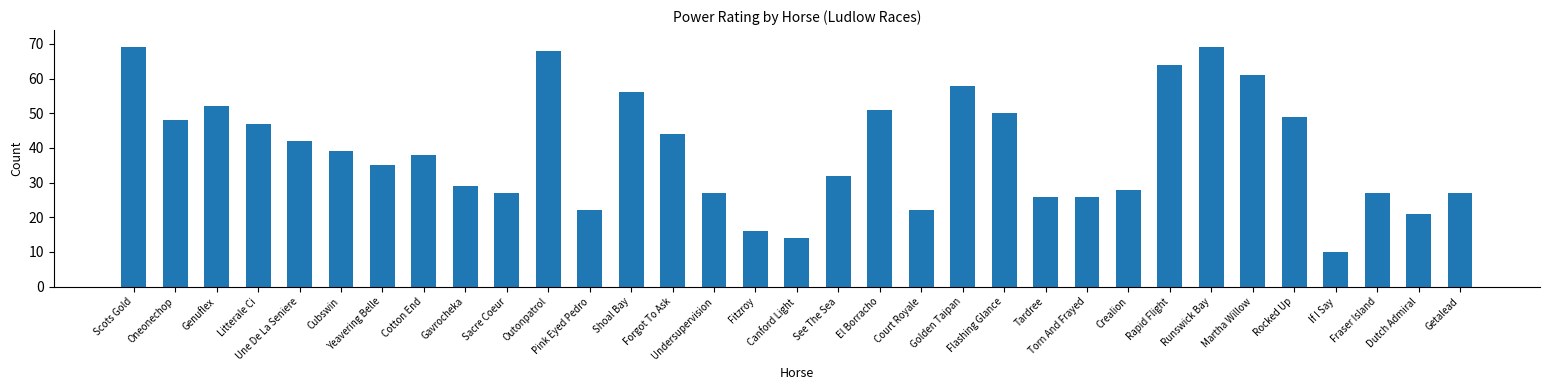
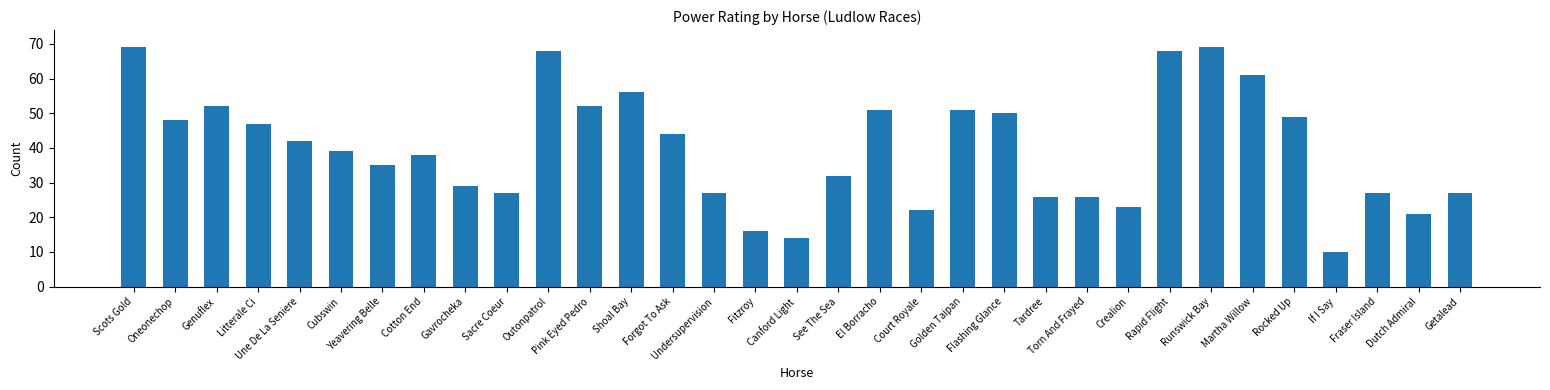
Pink Eyed Pedro: 22 -> 52
Golden Taipan: 58 -> 51
Crealion: 28 -> 23
Rapid Flight: 64 -> 68
